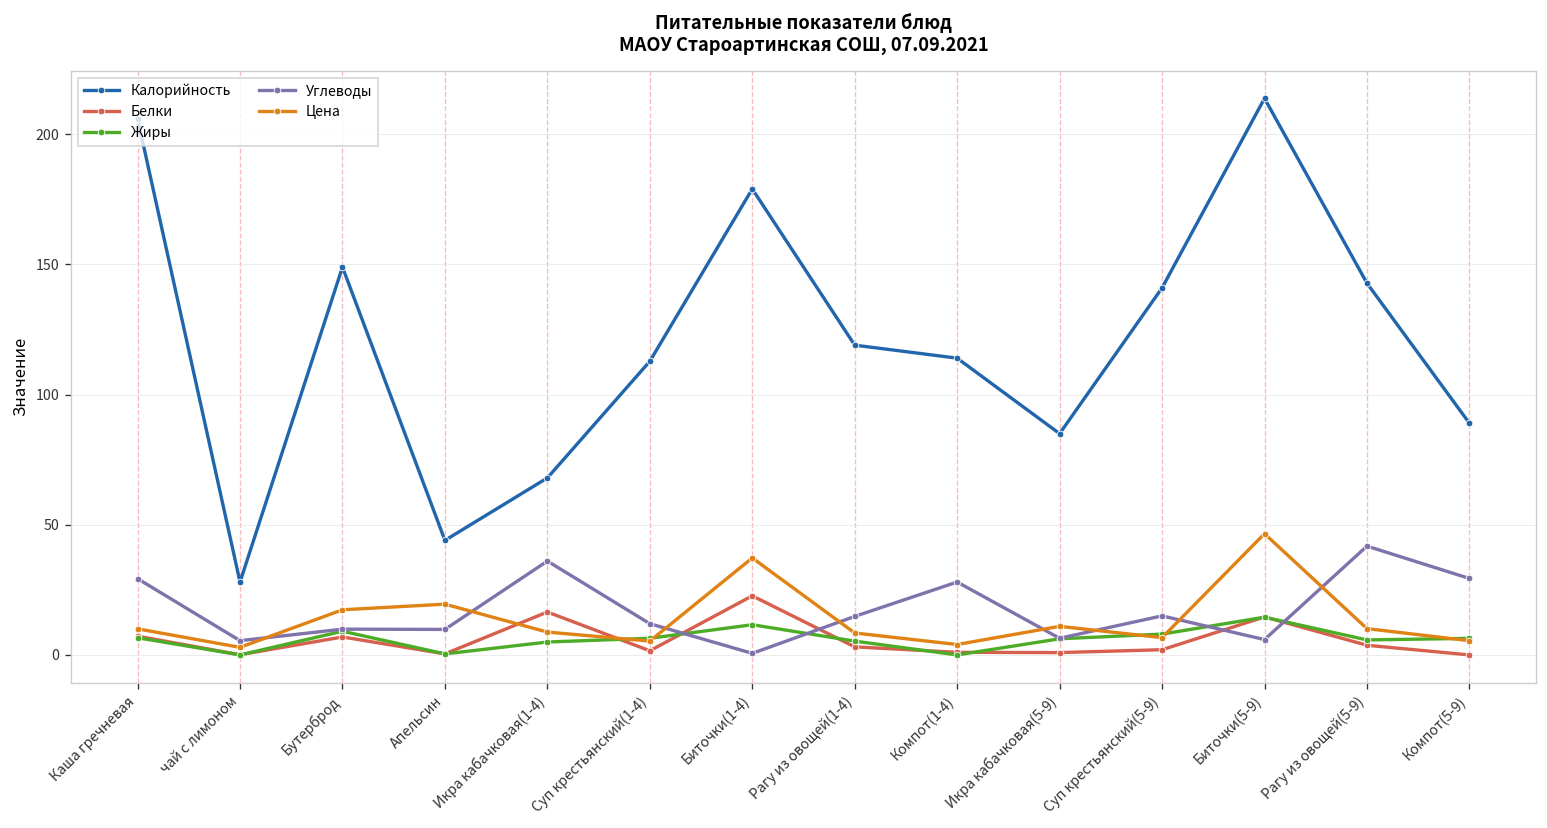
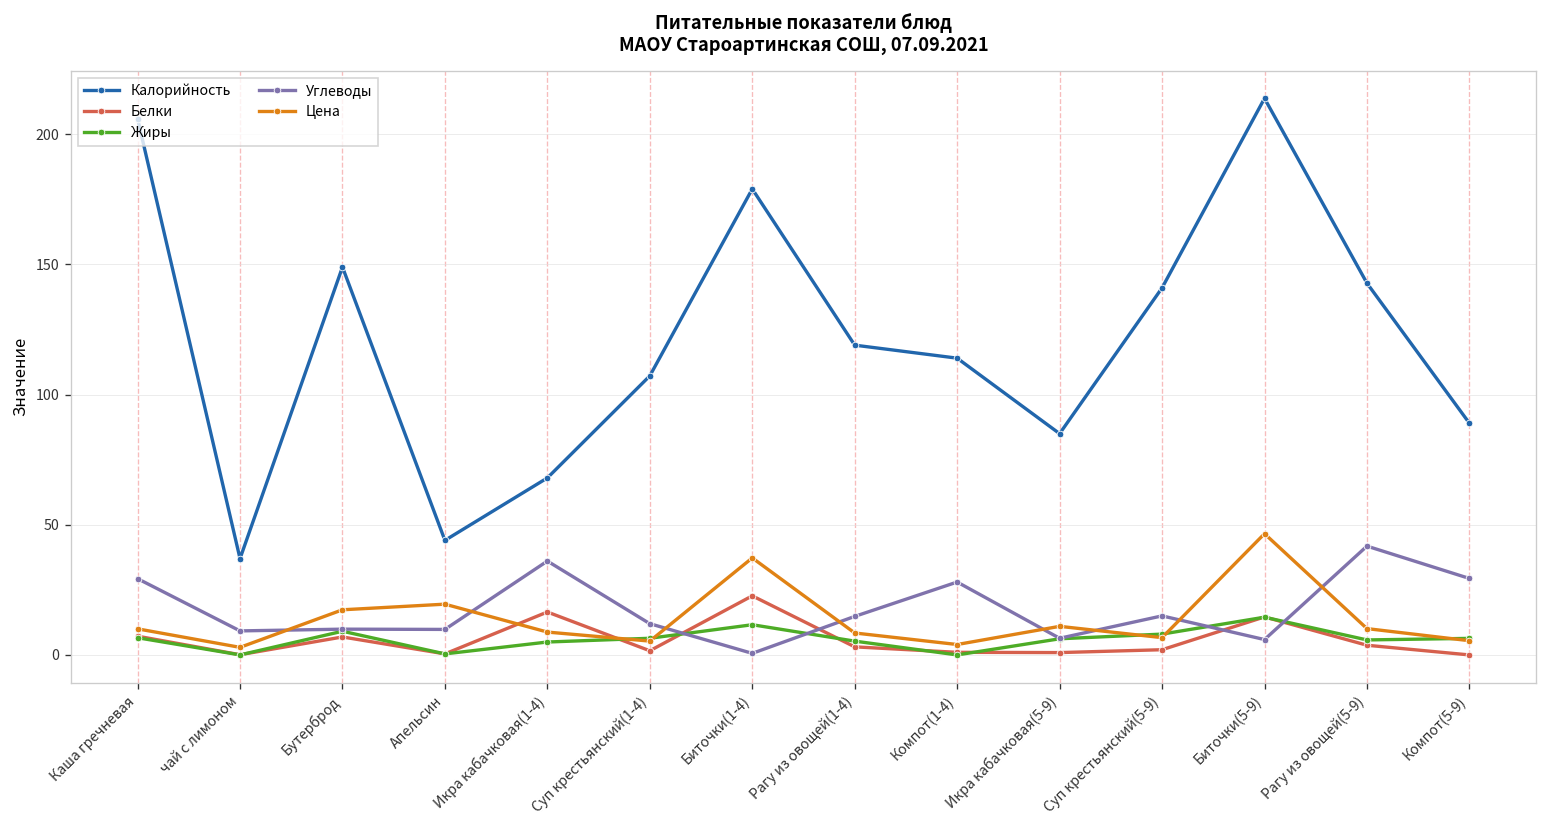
Калорийность, чай с лимоном: 28 -> 37
Углеводы, чай с лимоном: 5 -> 9
Калорийность, Суп крестьянский(1-4): 113 -> 107
